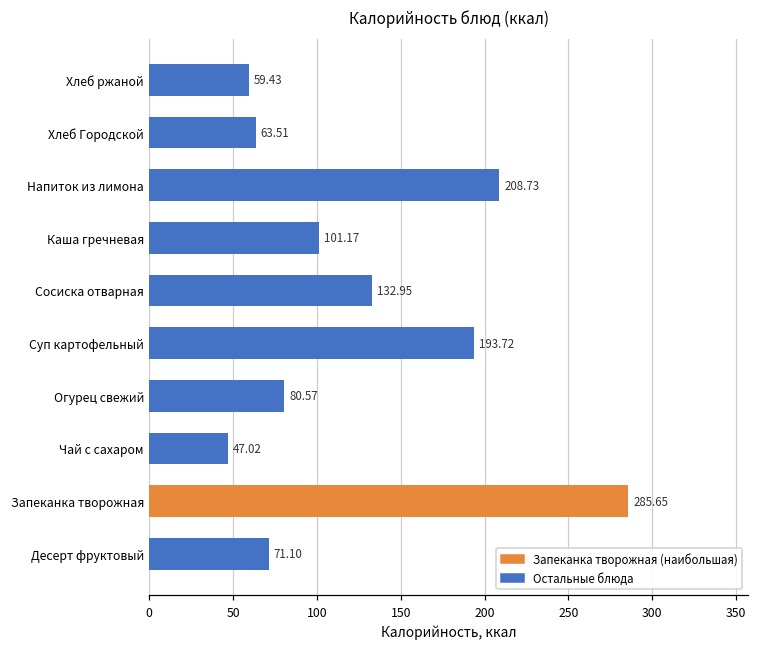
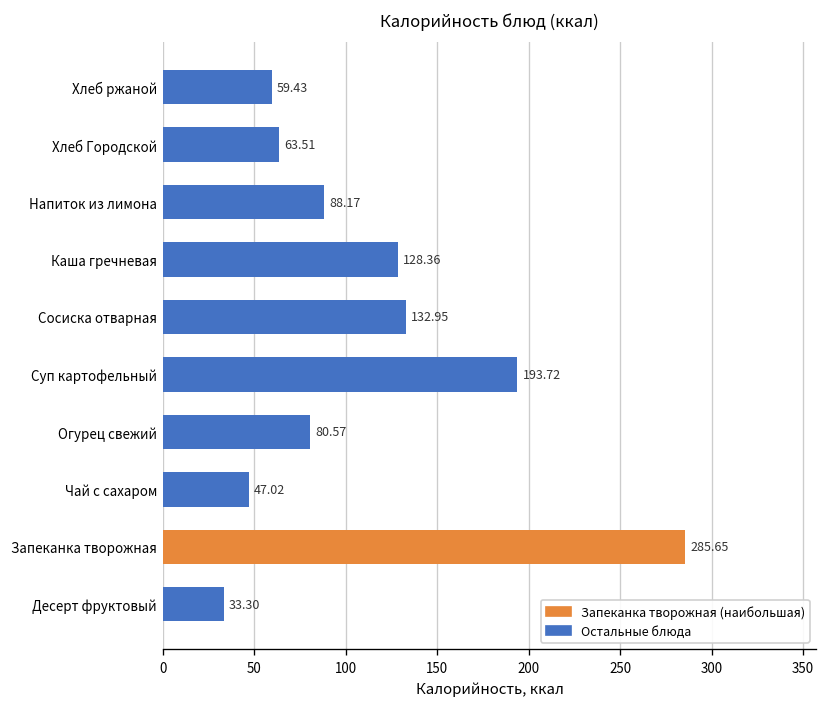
Напиток из лимона: 208.73 -> 88.17
Каша гречневая: 101.17 -> 128.36
Десерт фруктовый: 71.10 -> 33.30
